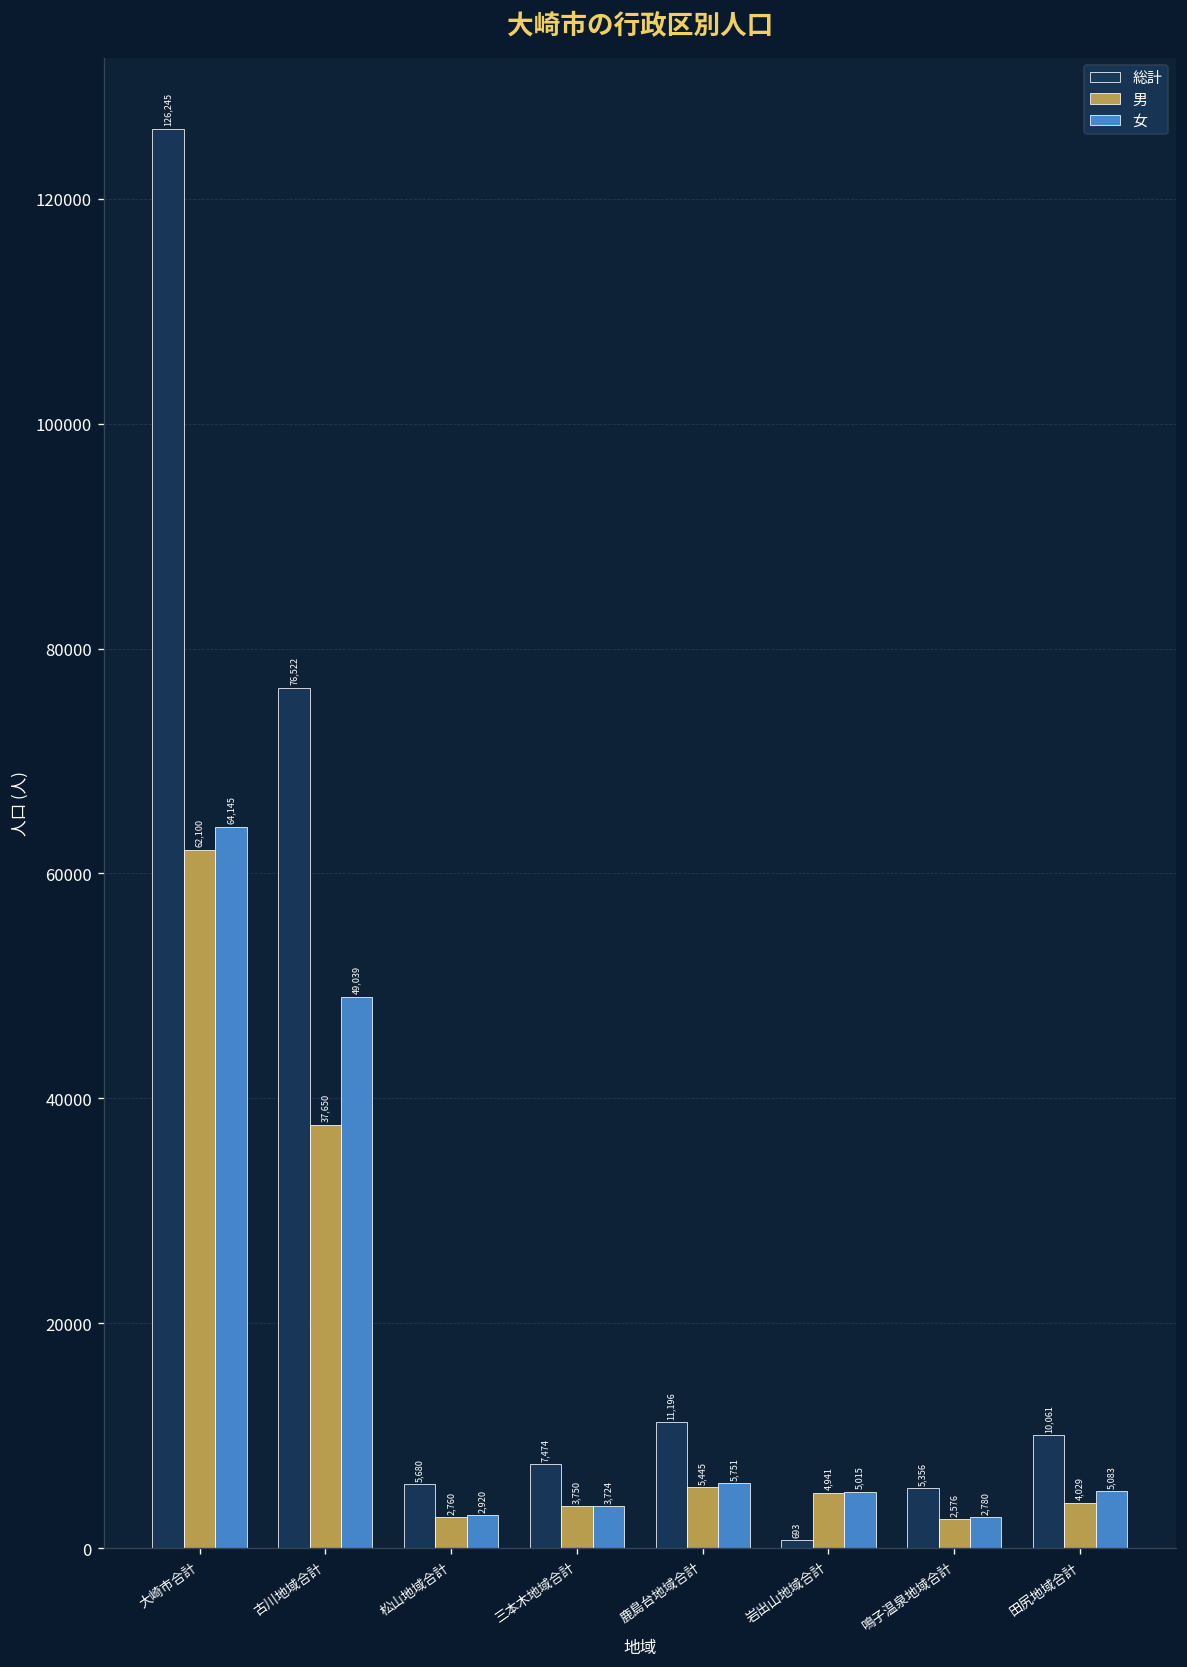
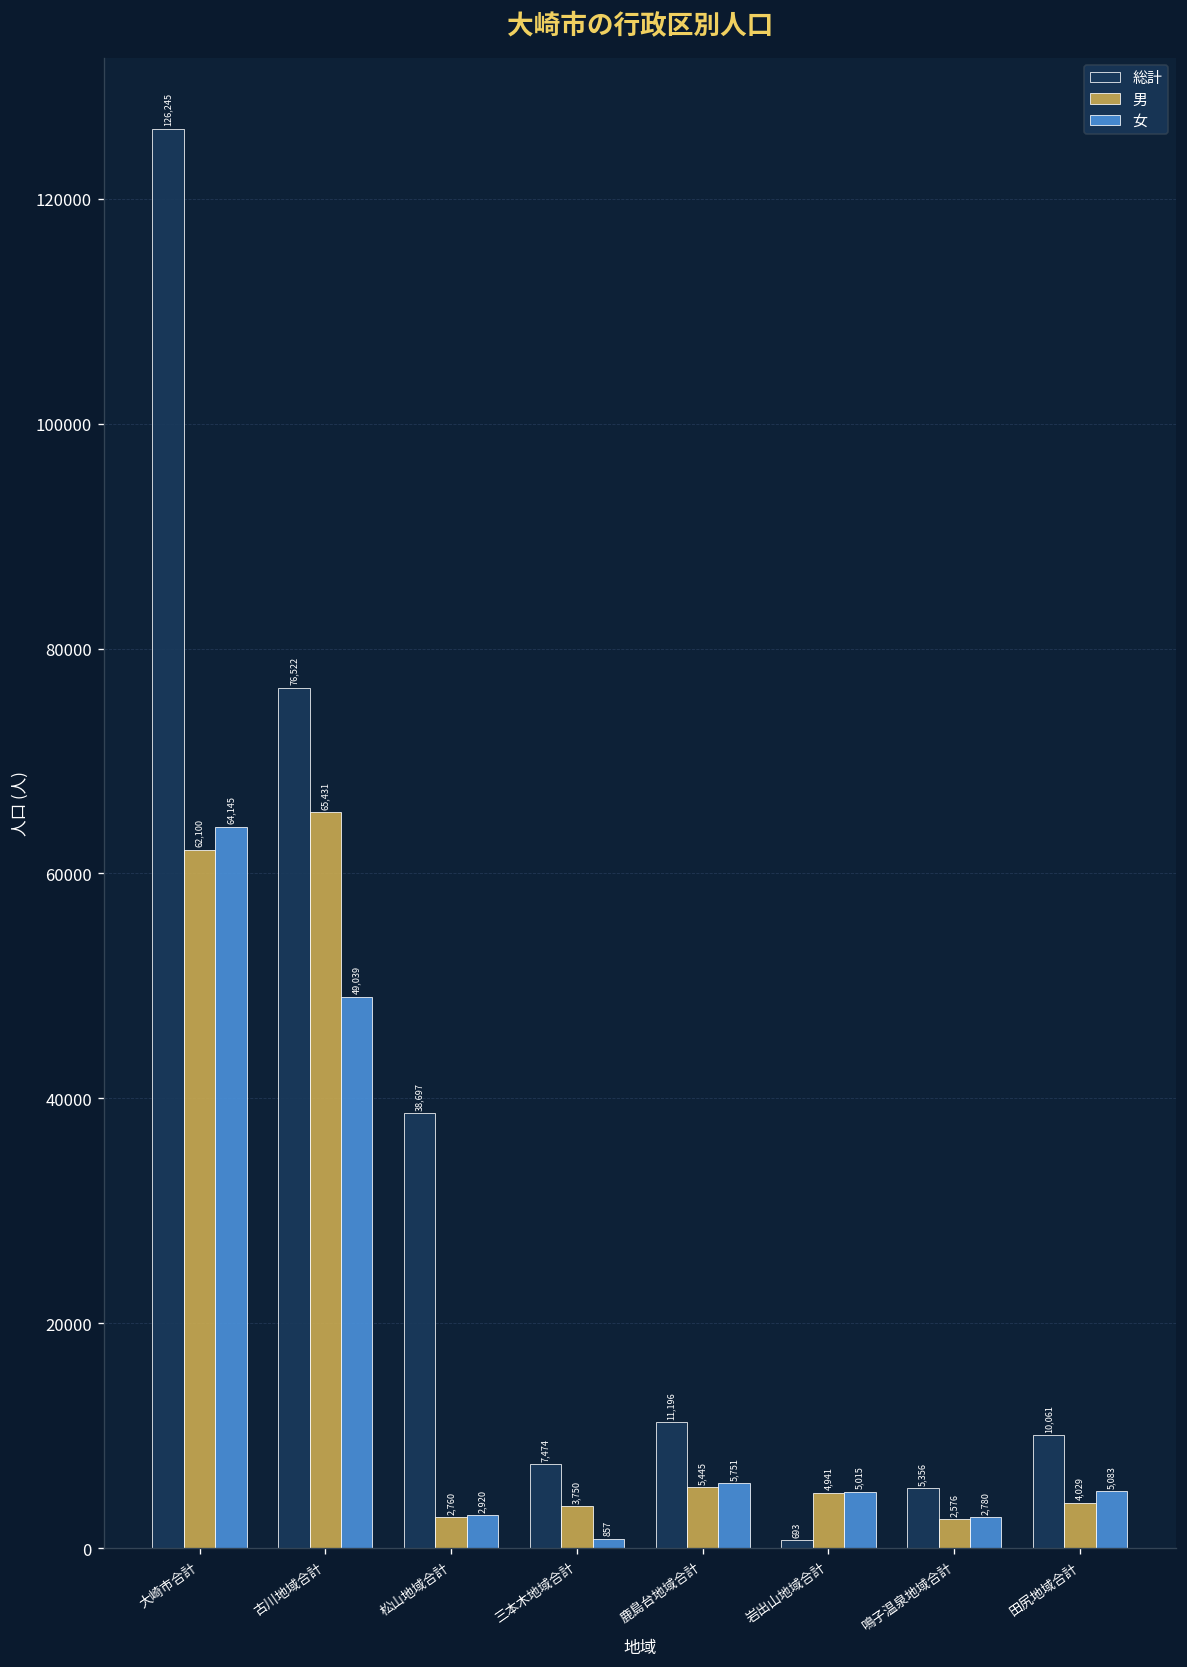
男, 古川地域合計: 37,650 -> 65,431
総計, 松山地域合計: 5,680 -> 38,697
女, 三本木地域合計: 3,724 -> 857
